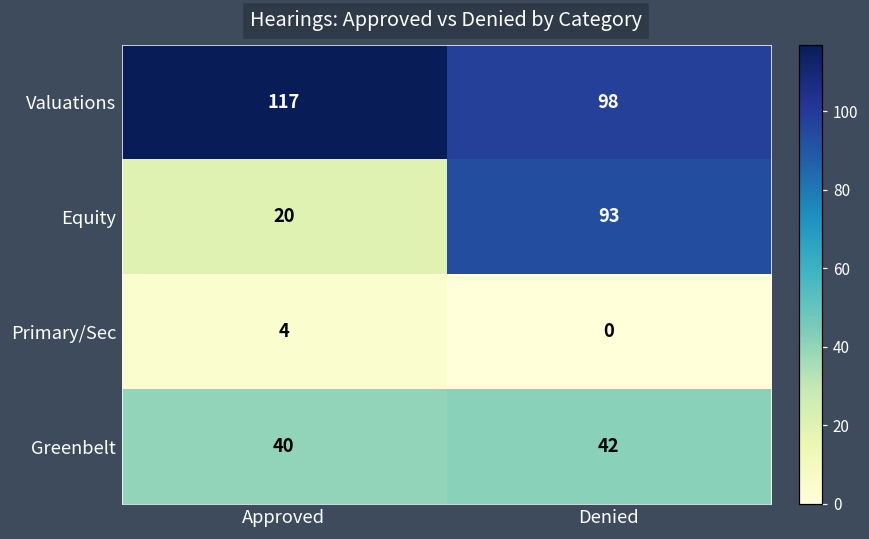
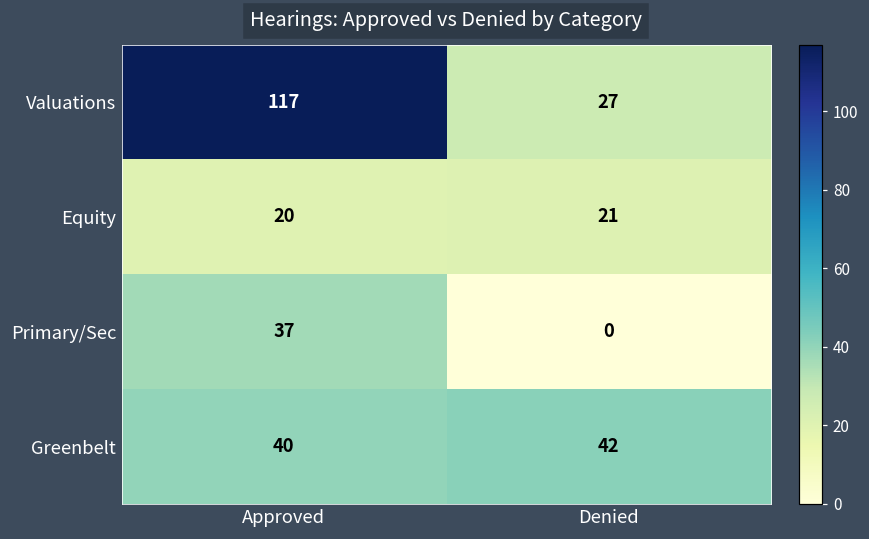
Valuations, Denied: 98 -> 27
Equity, Denied: 93 -> 21
Primary/Sec, Approved: 4 -> 37
